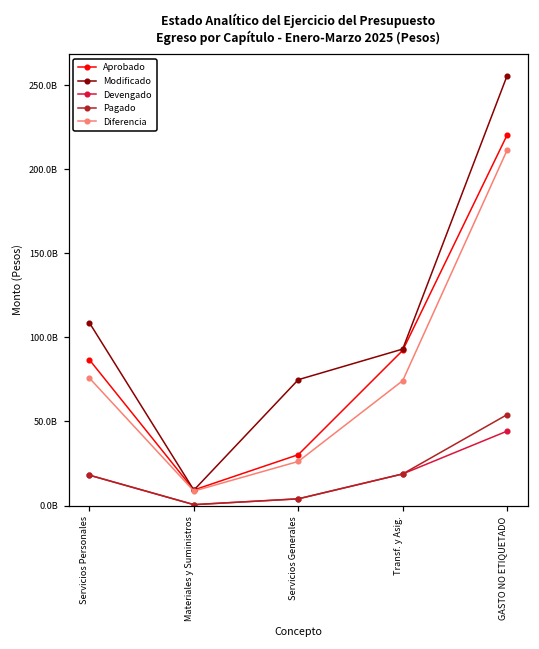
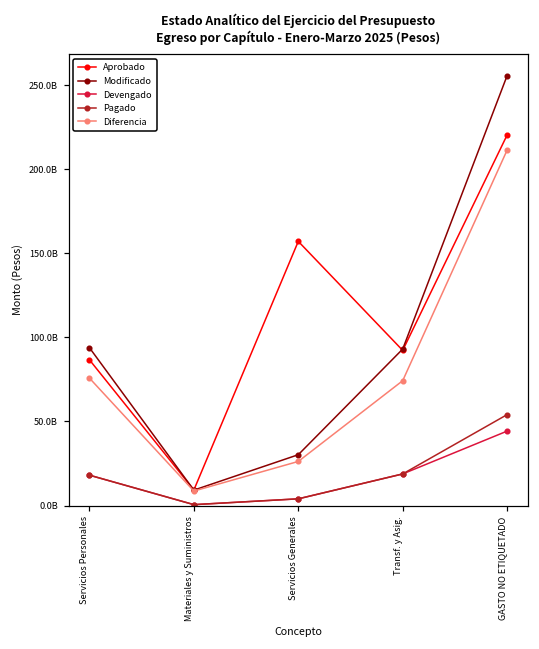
Modificado, Servicios Personales: 109000000000 -> 94000000000
Aprobado, Servicios Generales: 30000000000 -> 157000000000
Modificado, Servicios Generales: 75000000000 -> 30000000000
